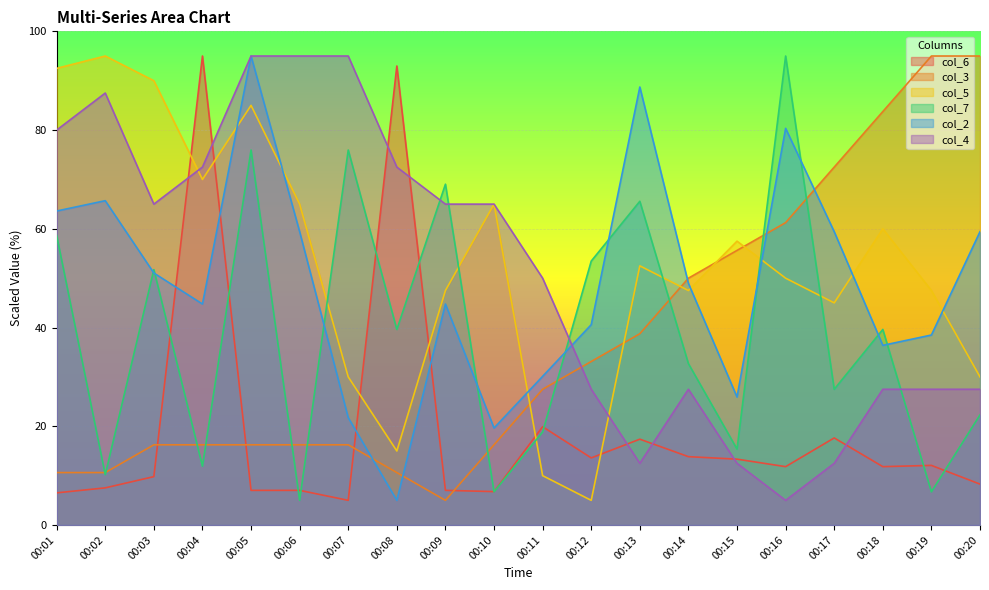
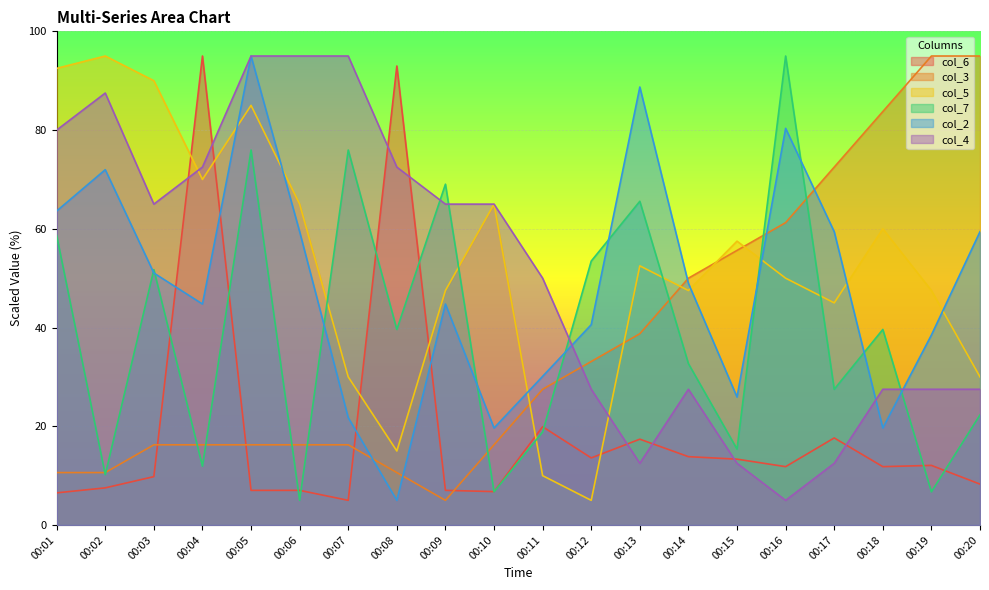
col_2, 00:02: 66 -> 72
col_2, 00:18: 36 -> 20
